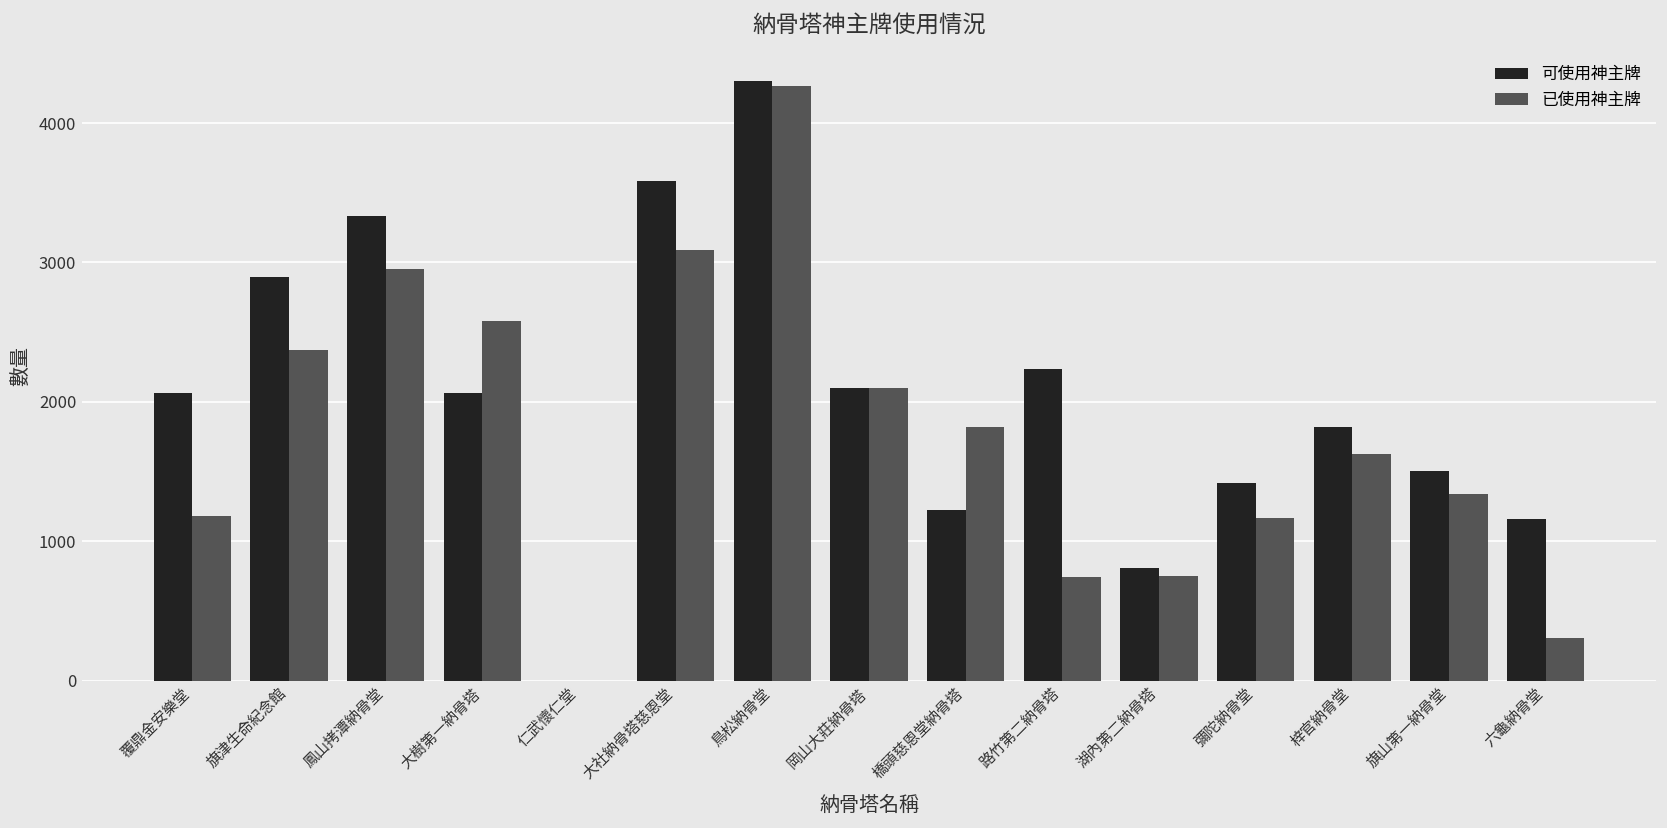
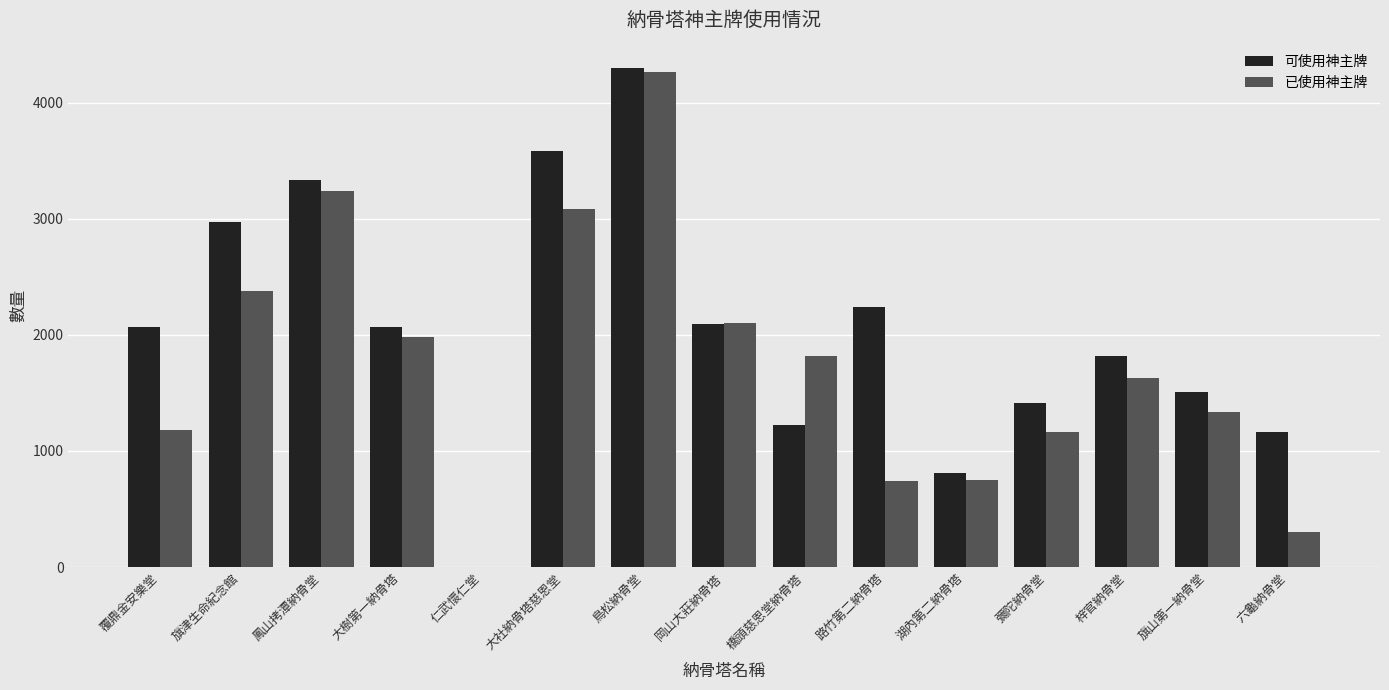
可使用神主牌, 旗津生命紀念館: 2890 -> 2970
已使用神主牌, 鳳山拷潭納骨堂: 2950 -> 3240
已使用神主牌, 大樹第一納骨塔: 2580 -> 1980
